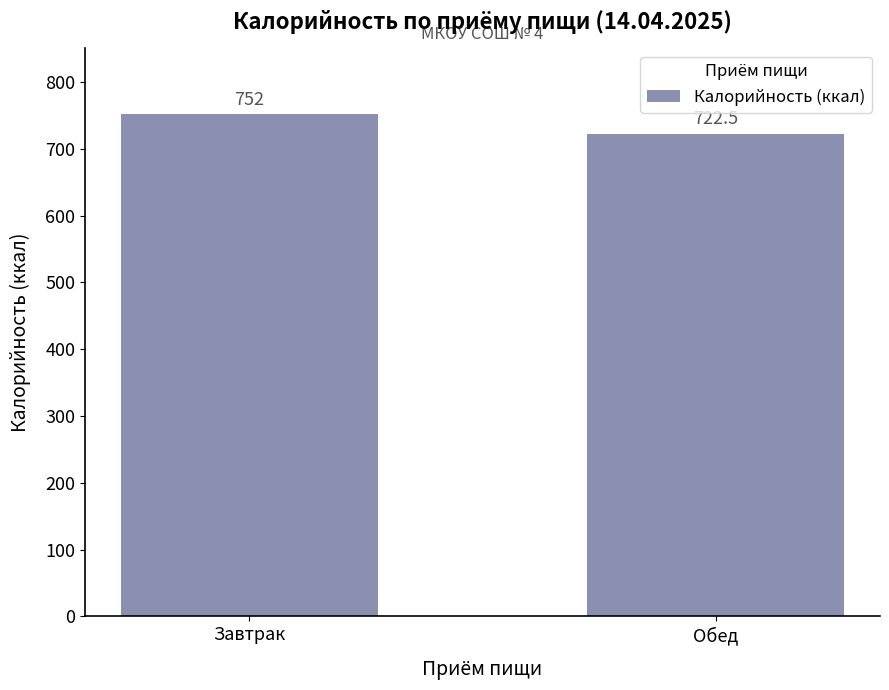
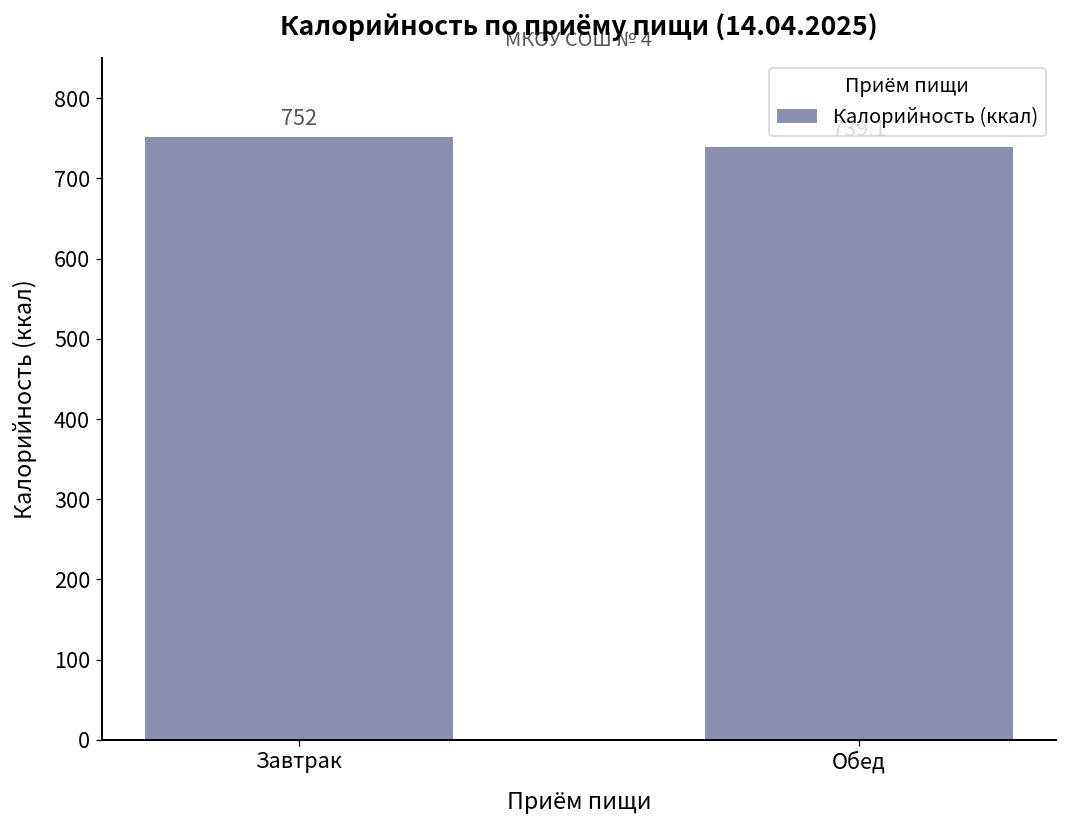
Обед: 720 -> 740
